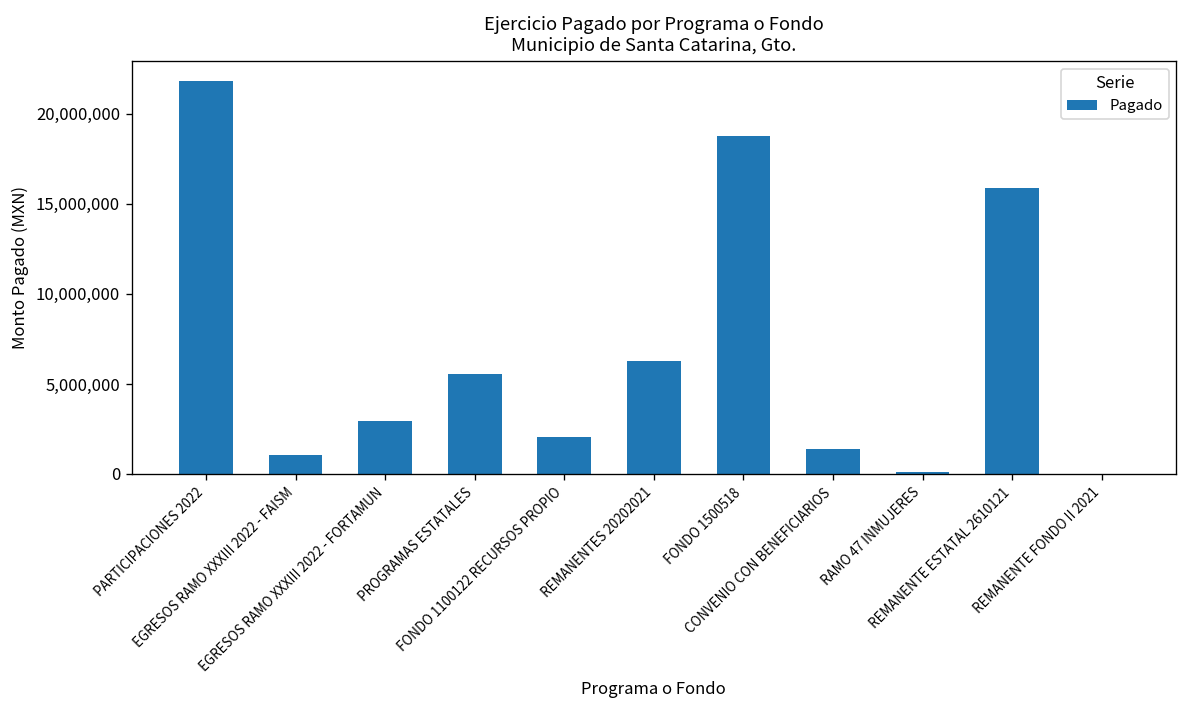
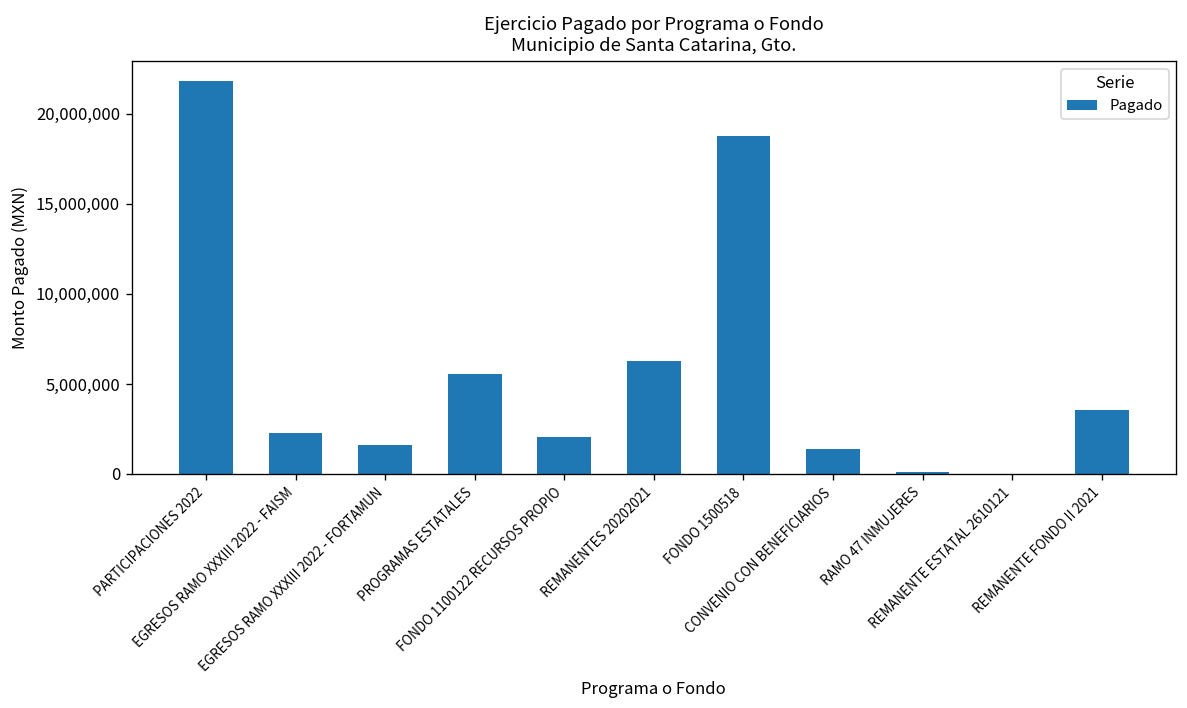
EGRESOS RAMO XXXIII 2022 - FAISM: 1,000,000 -> 2,300,000
EGRESOS RAMO XXXIII 2022 - FORTAMUN: 3,000,000 -> 1,600,000
REMANENTE ESTATAL 2610121: 15,900,000 -> 0
REMANENTE FONDO II 2021: 0 -> 3,600,000
